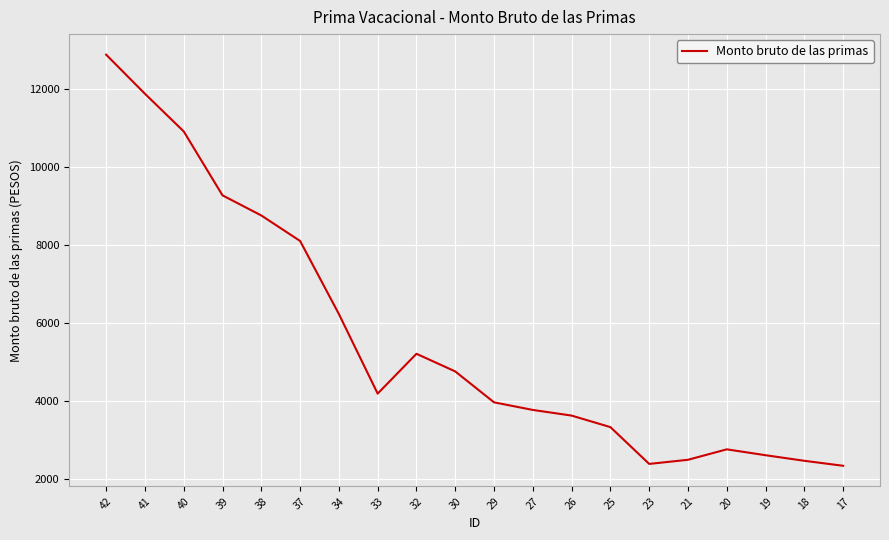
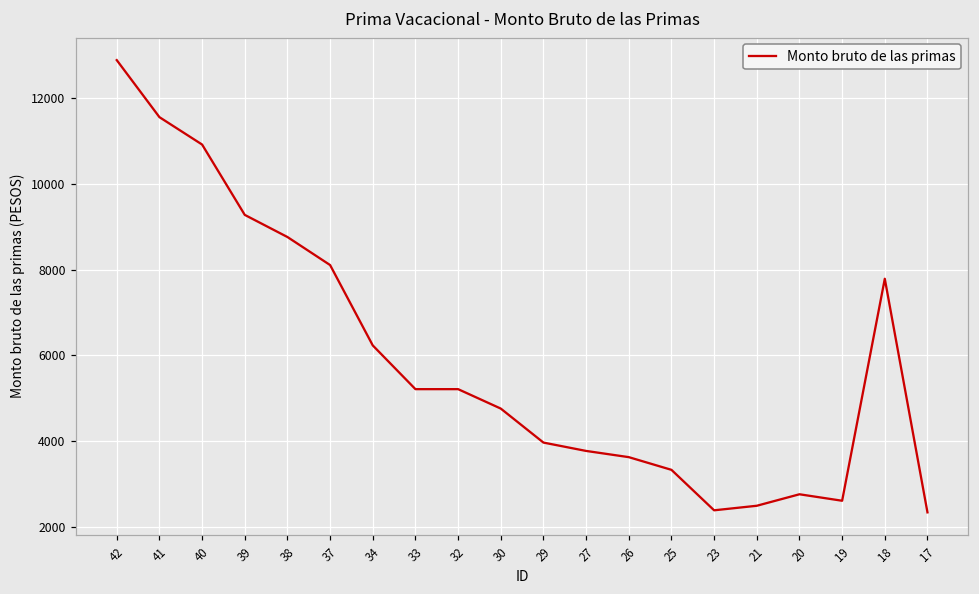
41: 11900 -> 11600
33: 4200 -> 5200
18: 2500 -> 7800
